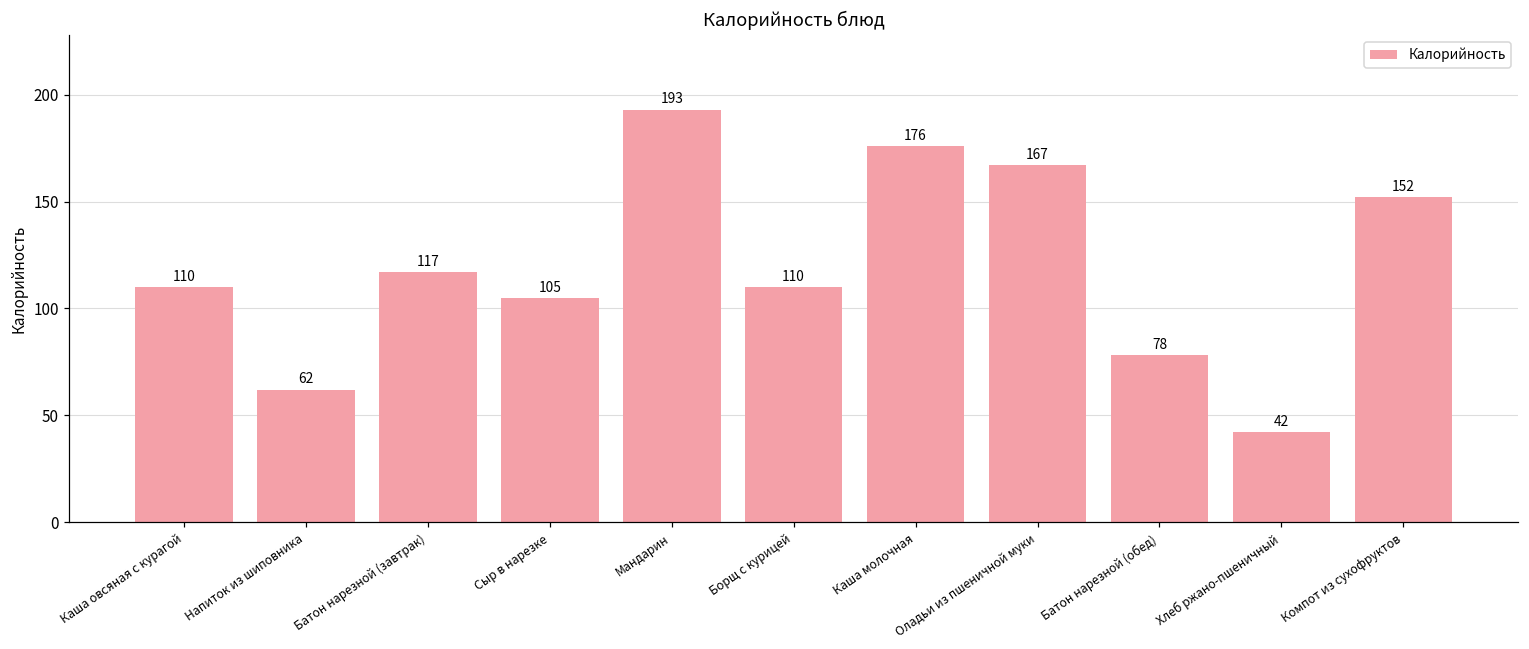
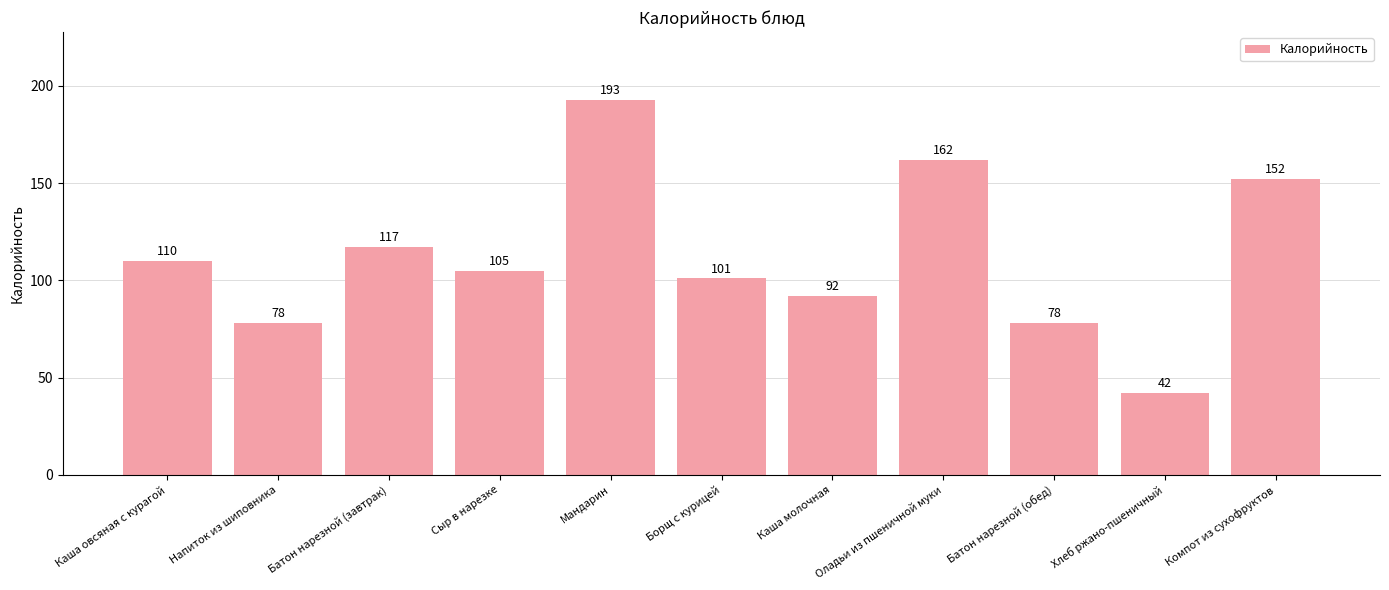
Напиток из шиповника: 62 -> 78
Борщ с курицей: 110 -> 101
Каша молочная: 176 -> 92
Оладьи из пшеничной муки: 167 -> 162
